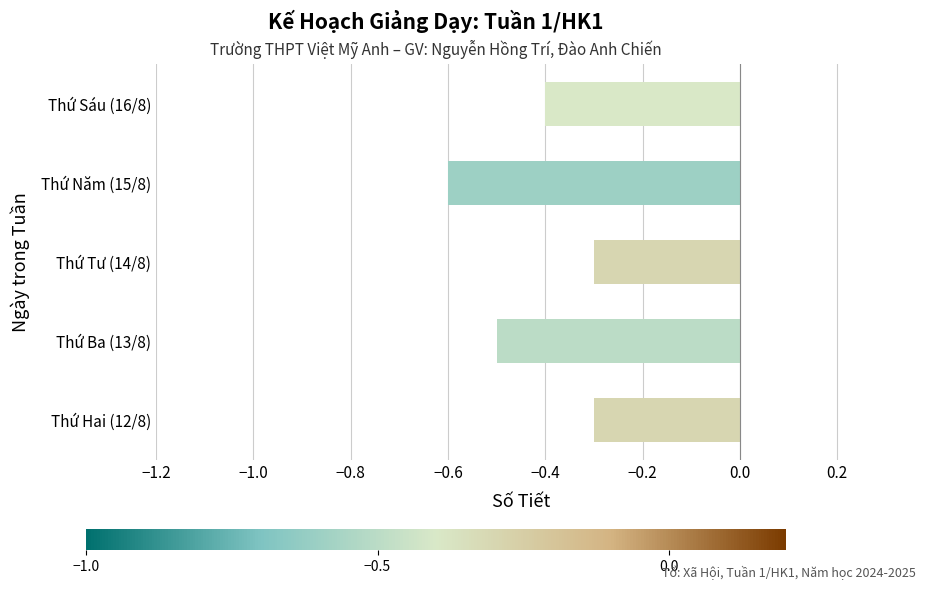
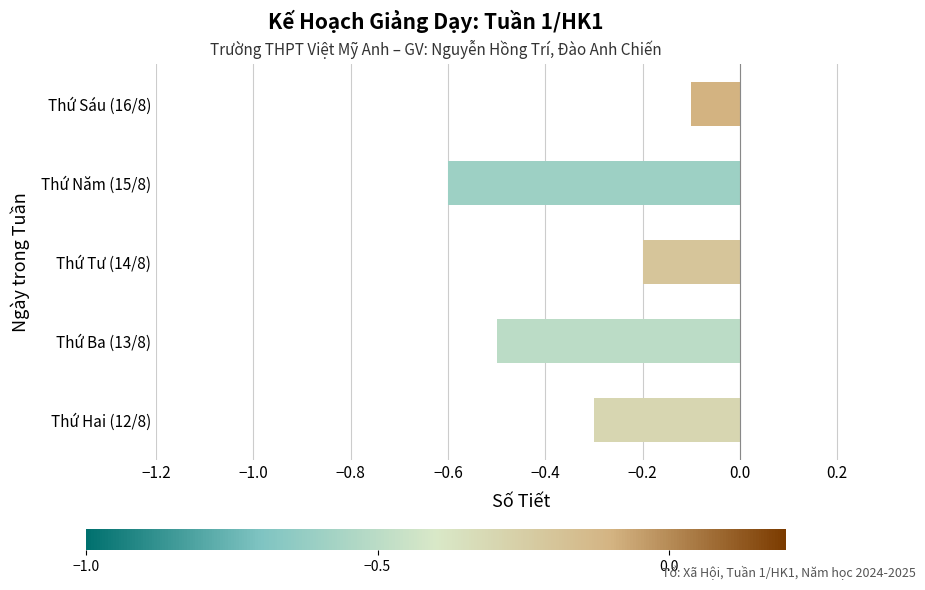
Thứ Sáu (16/8): -0.4 -> -0.1
Thứ Tư (14/8): -0.3 -> -0.2
